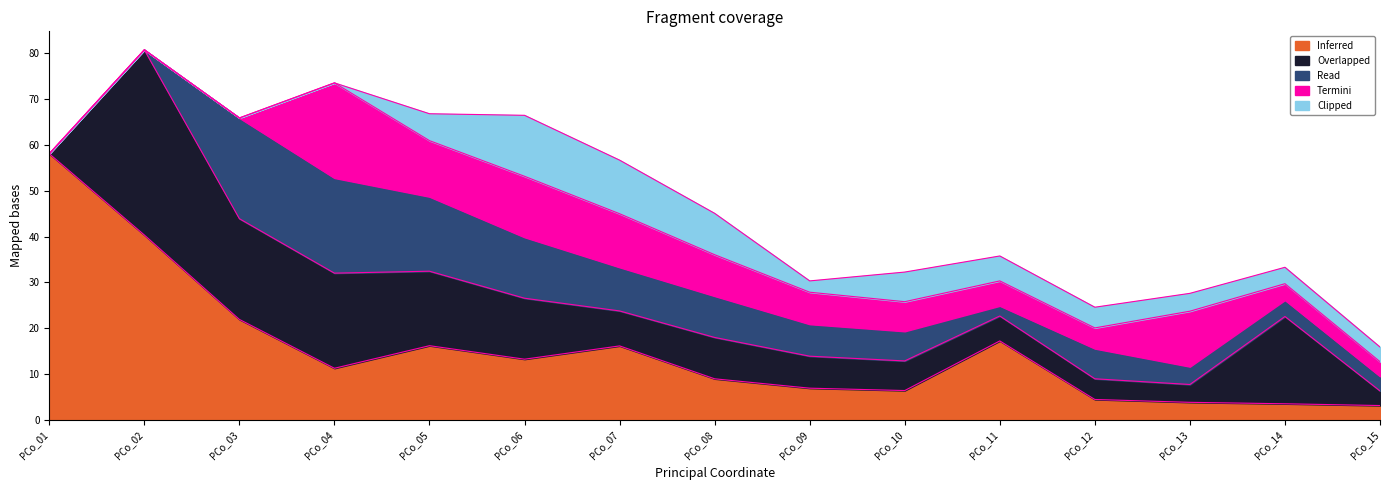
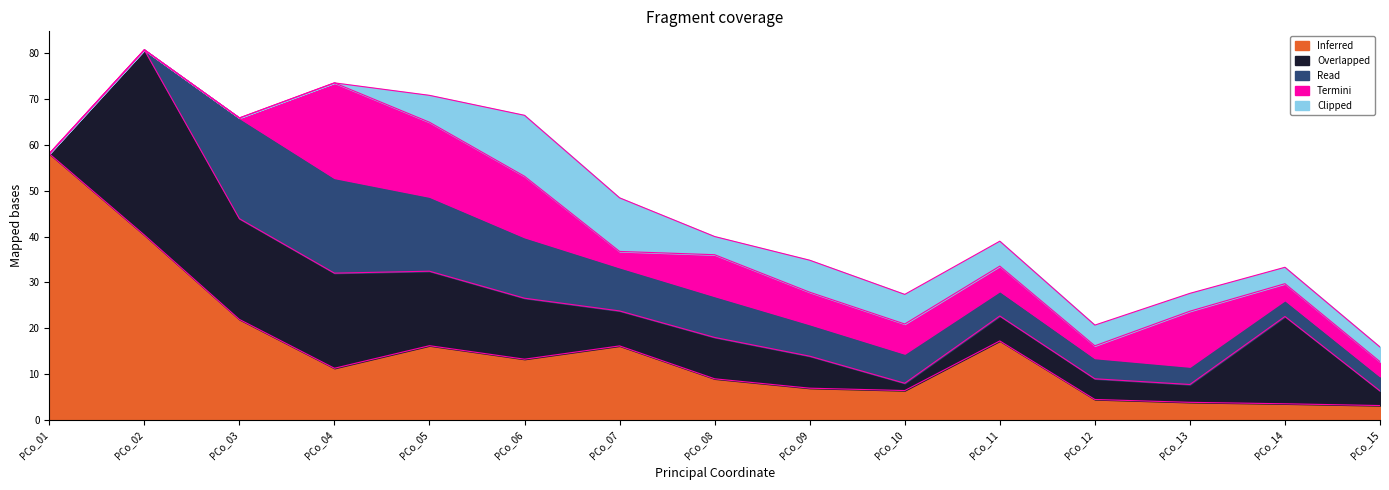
Termini, PCo_05: 12 -> 16
Termini, PCo_07: 12 -> 3
Clipped, PCo_08: 9 -> 4
Clipped, PCo_09: 2 -> 7
Overlapped, PCo_10: 6 -> 2
Read, PCo_11: 2 -> 5
Read, PCo_12: 7 -> 5
Termini, PCo_12: 5 -> 3
